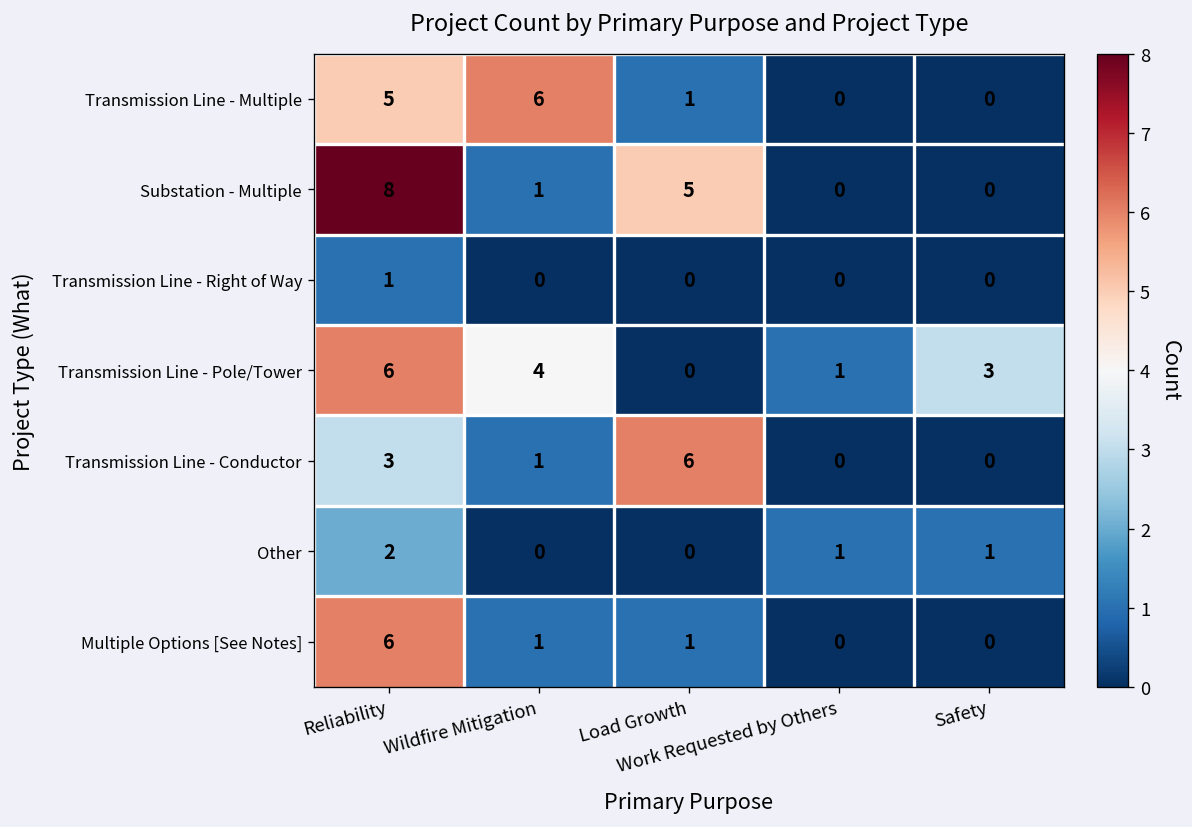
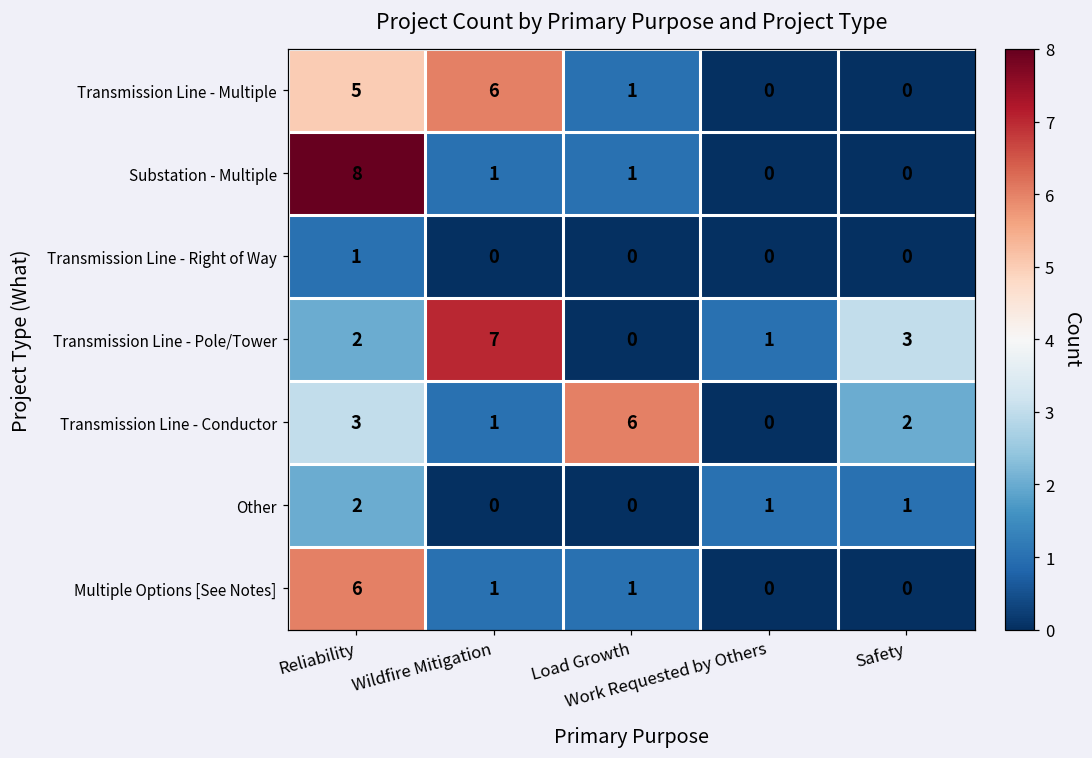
Substation - Multiple, Load Growth: 5 -> 1
Transmission Line - Pole/Tower, Reliability: 6 -> 2
Transmission Line - Pole/Tower, Wildfire Mitigation: 4 -> 7
Transmission Line - Conductor, Safety: 0 -> 2
